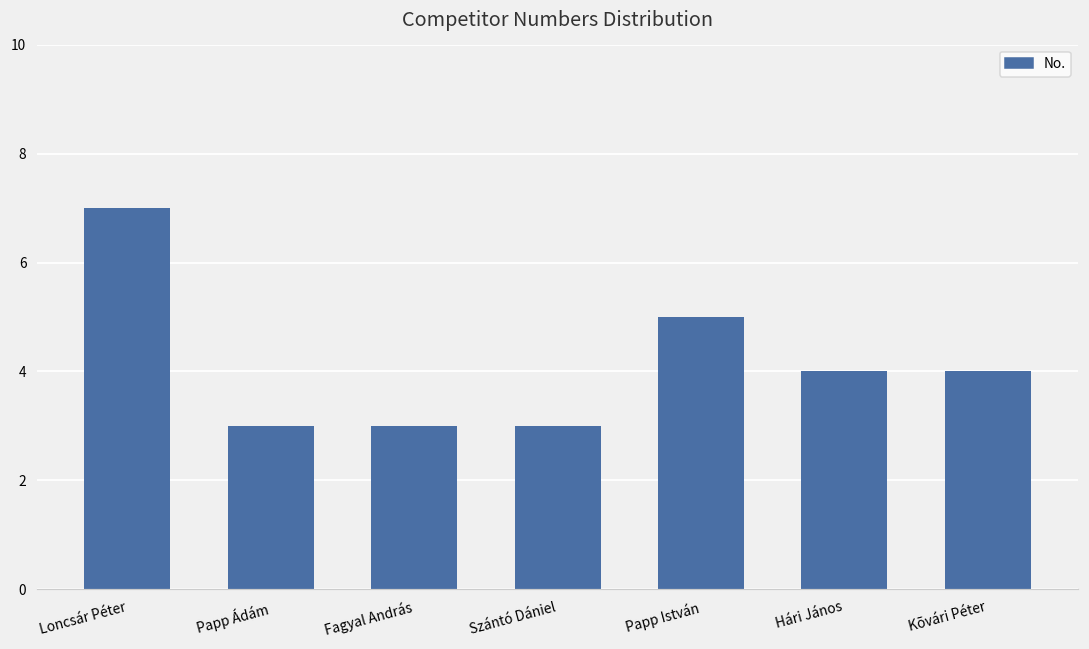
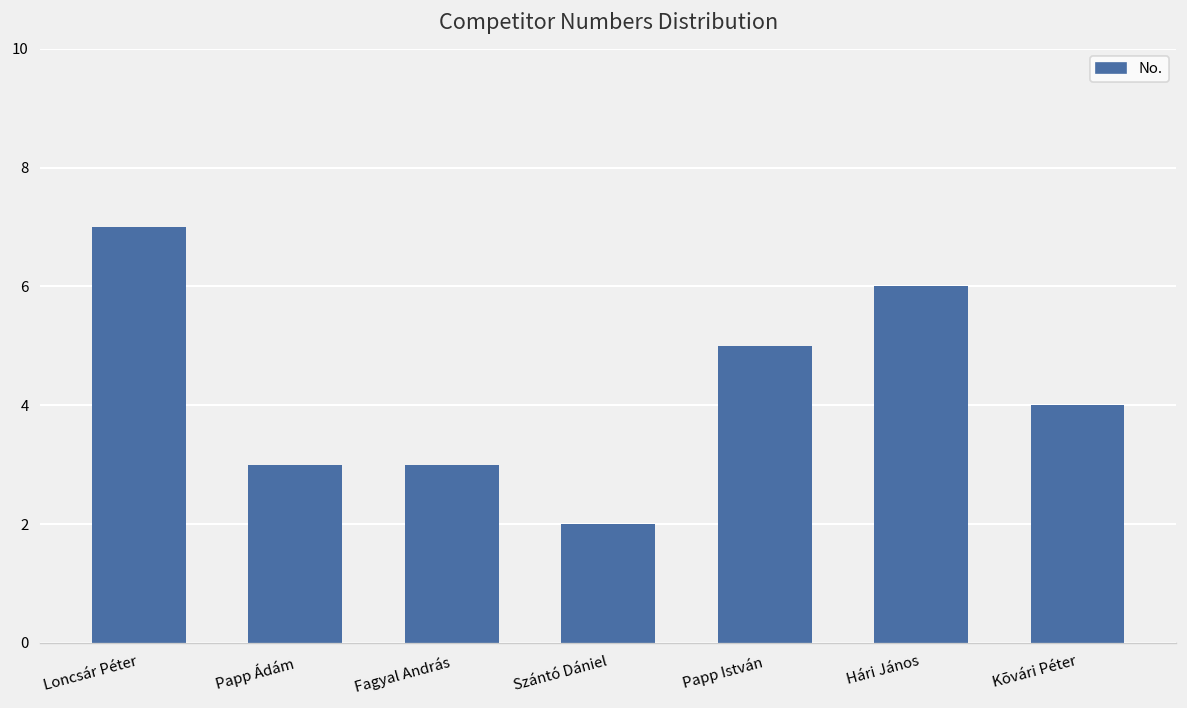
Szántó Dániel: 3 -> 2
Hári János: 4 -> 6
